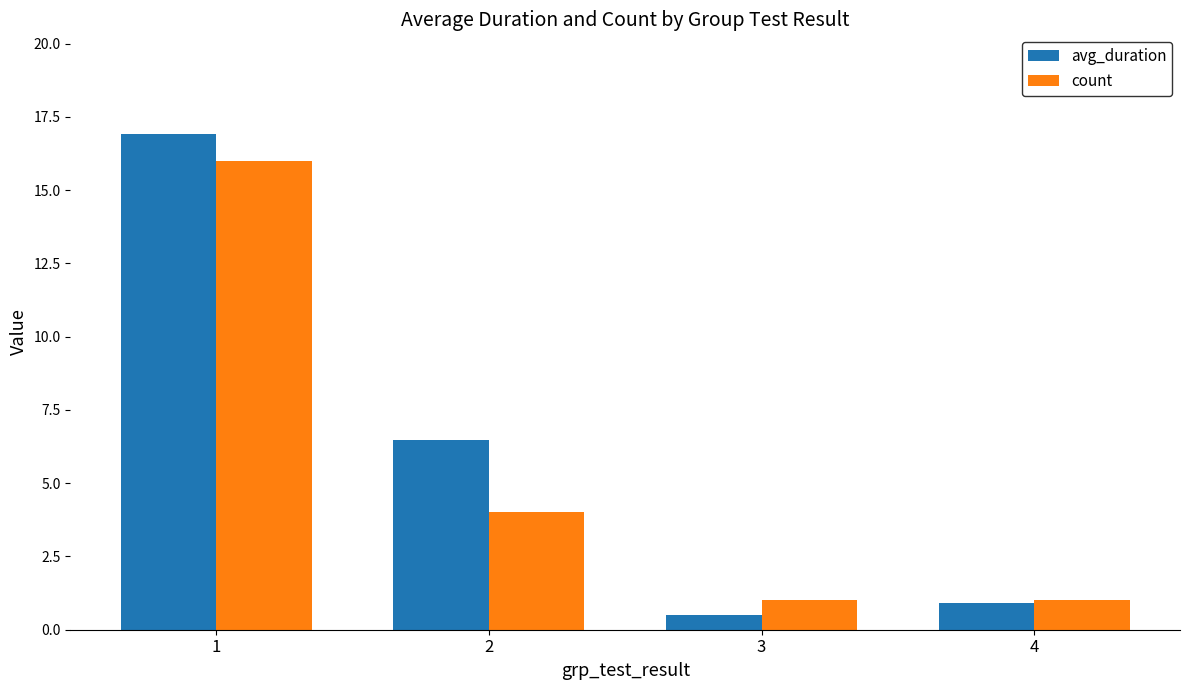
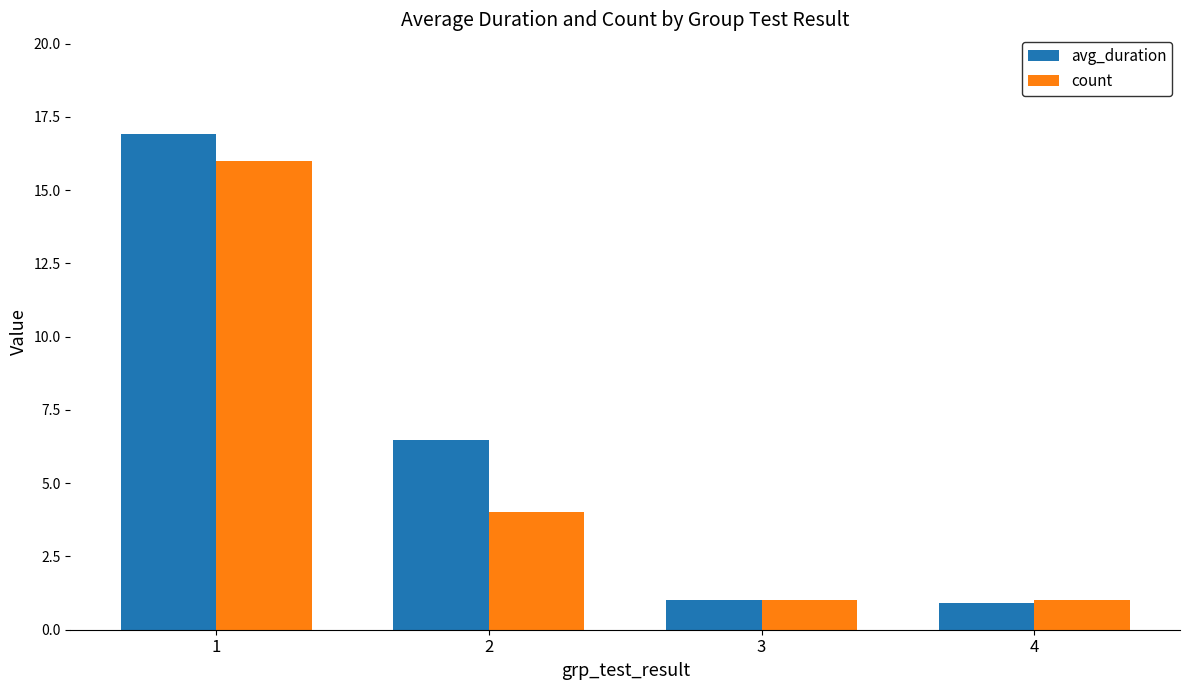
avg_duration, 3: 0.5 -> 1.0
